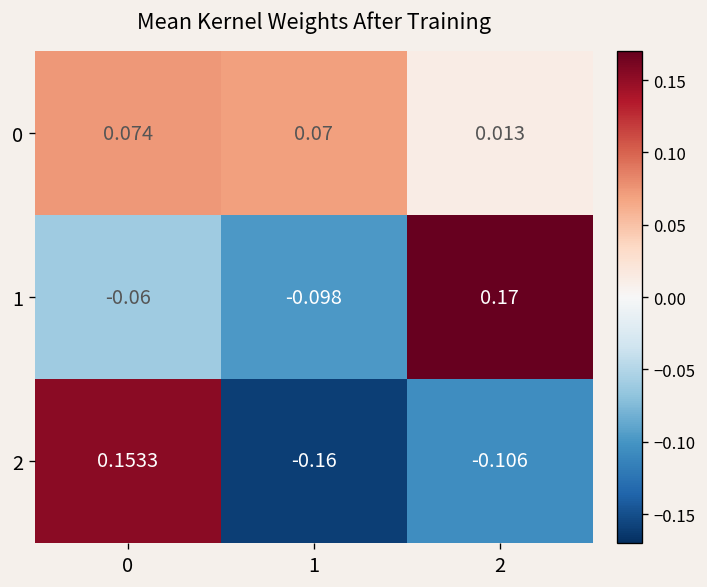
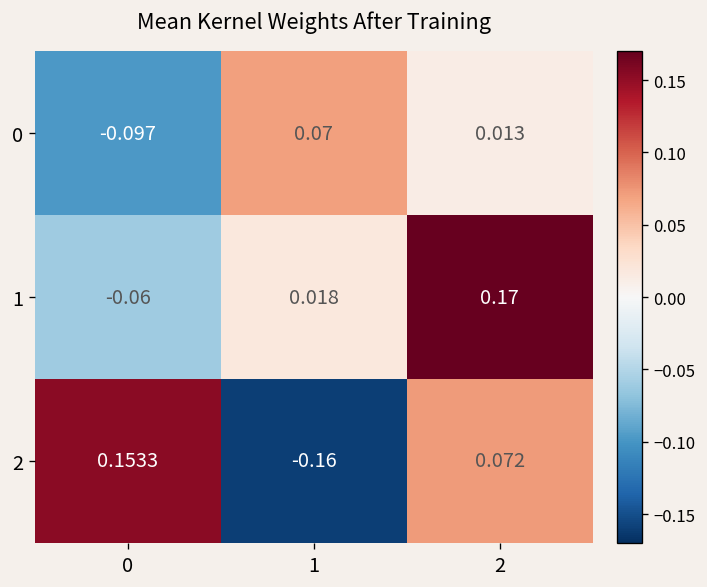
0, 0: 0.074 -> -0.097
1, 1: -0.098 -> 0.018
2, 2: -0.106 -> 0.072
